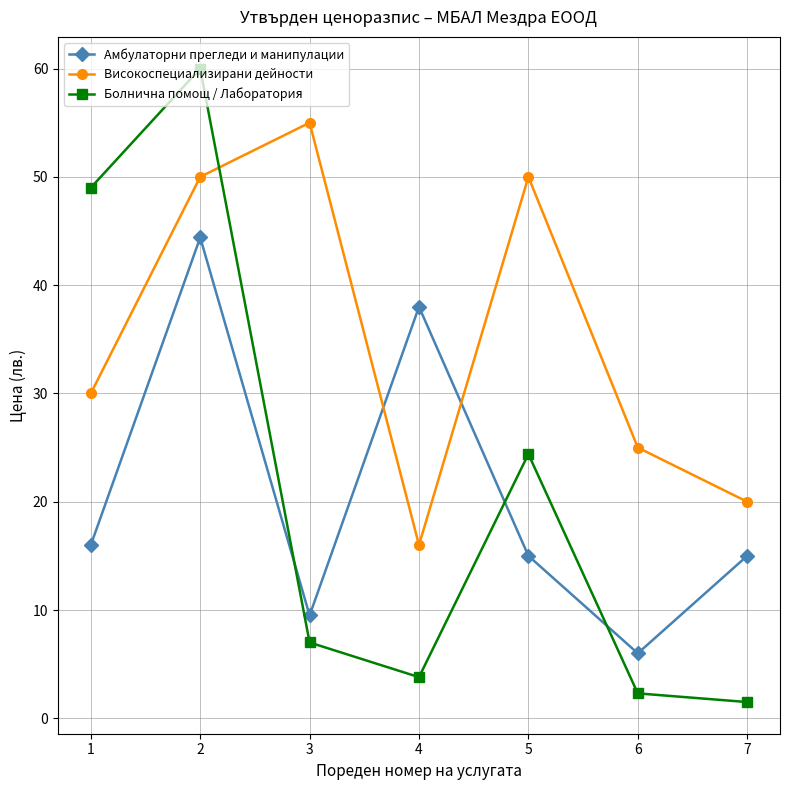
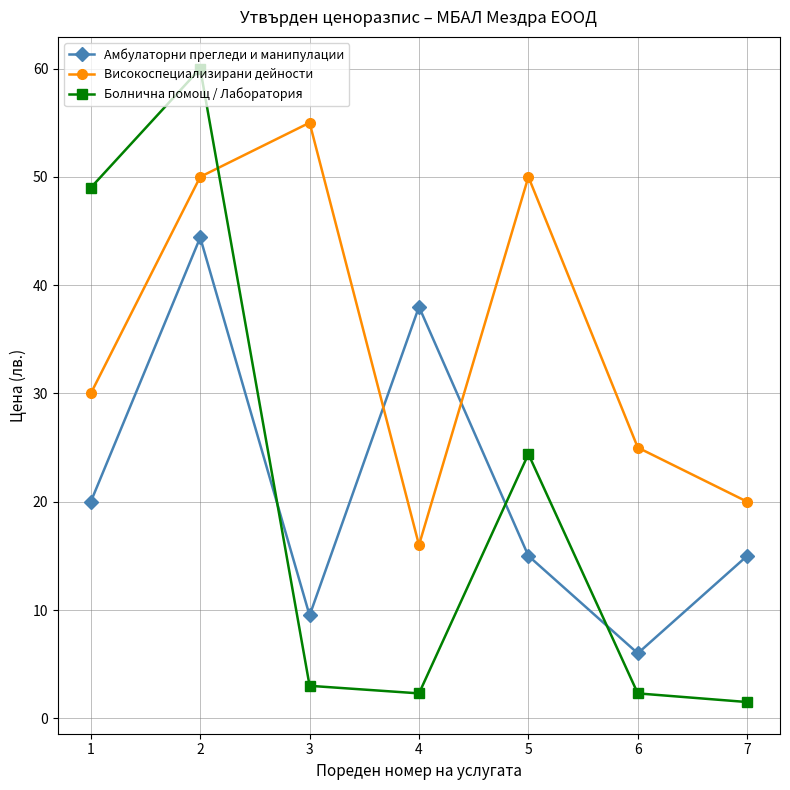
Амбулаторни прегледи и манипулации, 1: 16 -> 20
Болнична помощ / Лаборатория, 3: 7 -> 3
Болнична помощ / Лаборатория, 4: 3.8 -> 2.3
